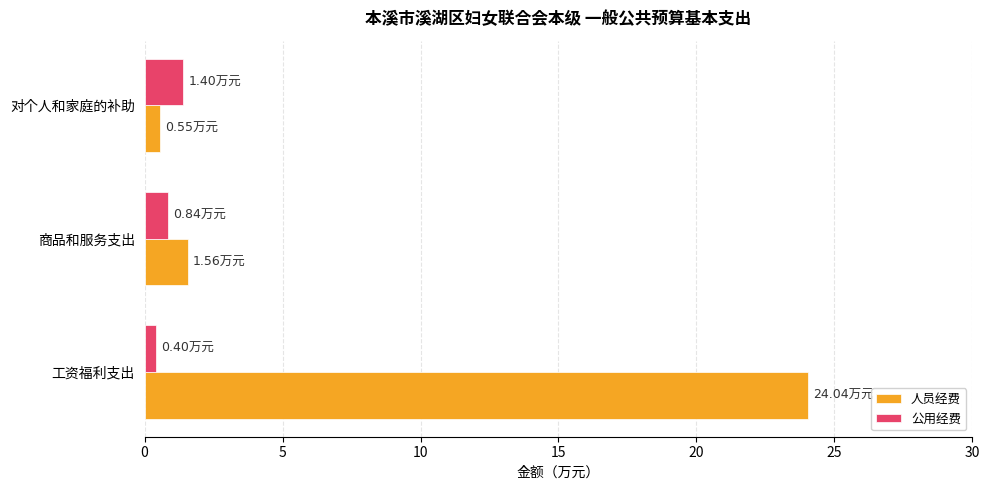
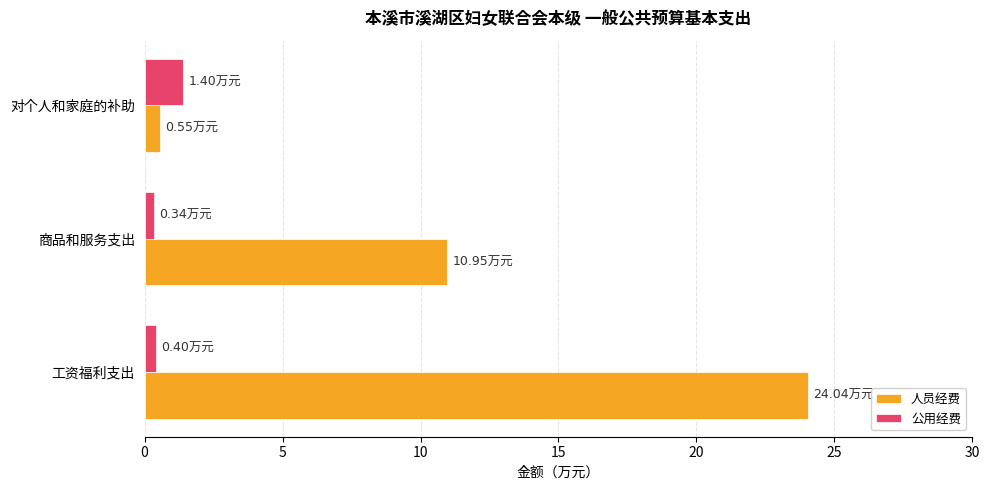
公用经费, 商品和服务支出: 0.84 -> 0.34
人员经费, 商品和服务支出: 1.56 -> 10.95
